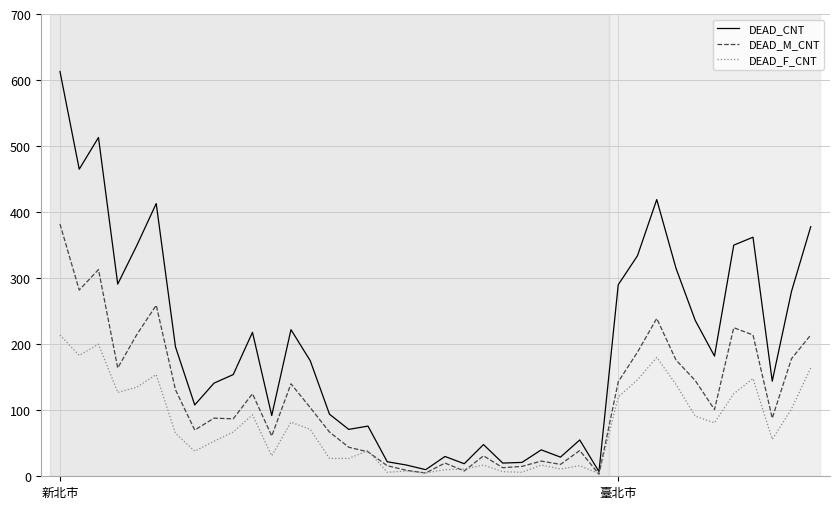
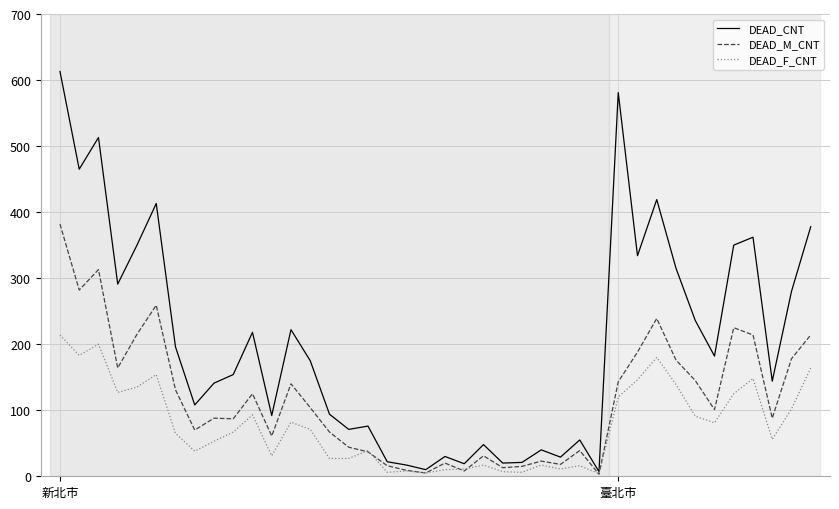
DEAD_CNT, 臺北市: 290 -> 580
